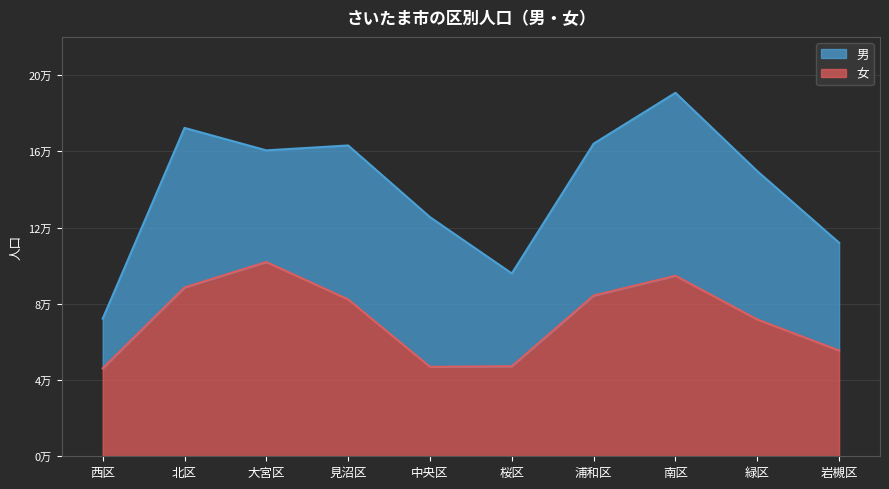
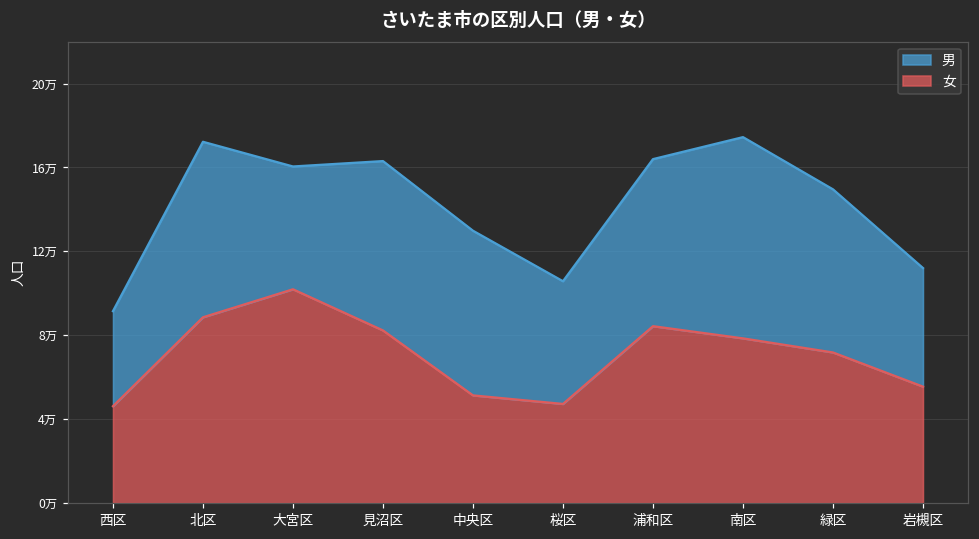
男, 西区: 2.6万 -> 4.5万
女, 中央区: 4.7万 -> 5.1万
男, 桜区: 4.9万 -> 5.9万
女, 南区: 9.5万 -> 7.9万
